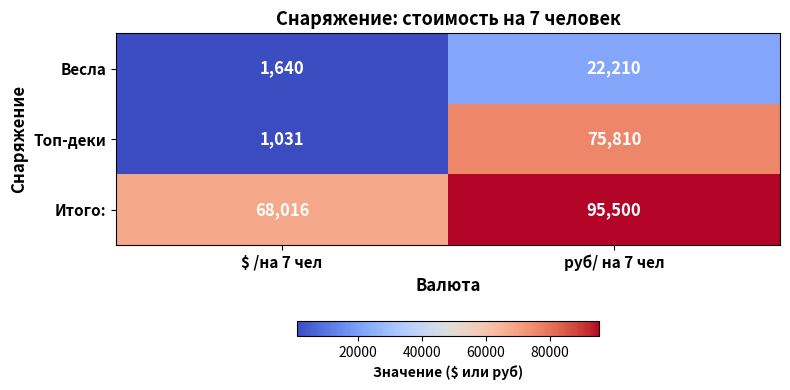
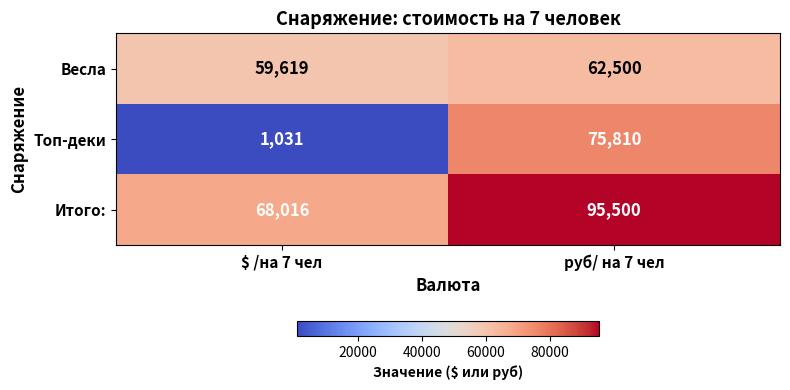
Весла, $ /на 7 чел: 1,640 -> 59,619
Весла, руб/ на 7 чел: 22,210 -> 62,500
